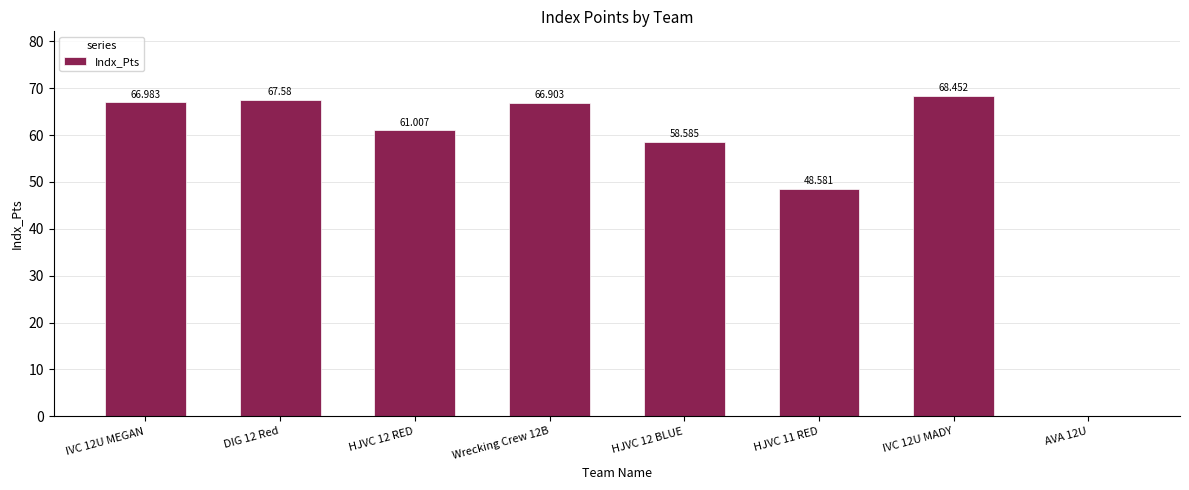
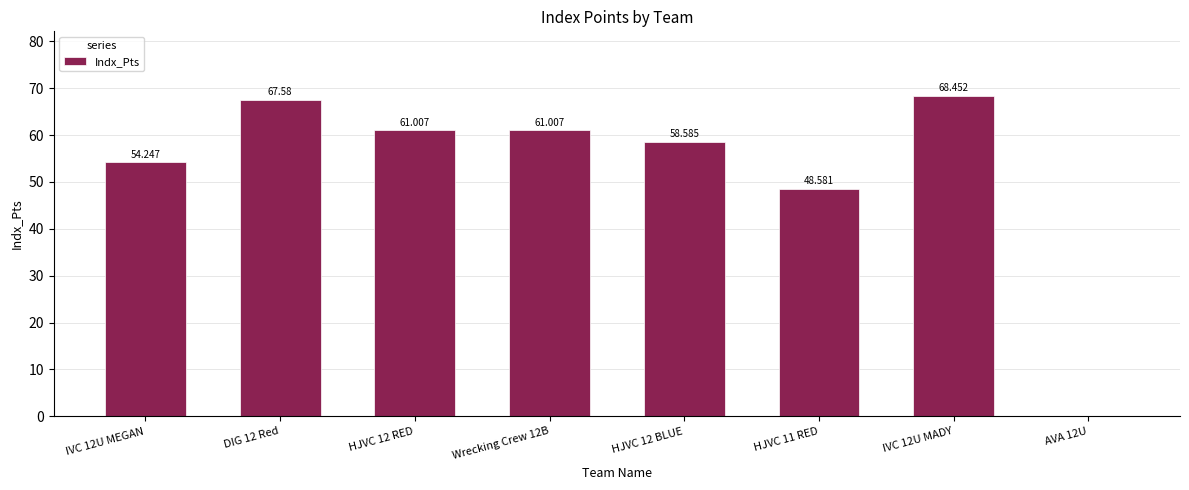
IVC 12U MEGAN: 66.983 -> 54.247
Wrecking Crew 12B: 66.903 -> 61.007
